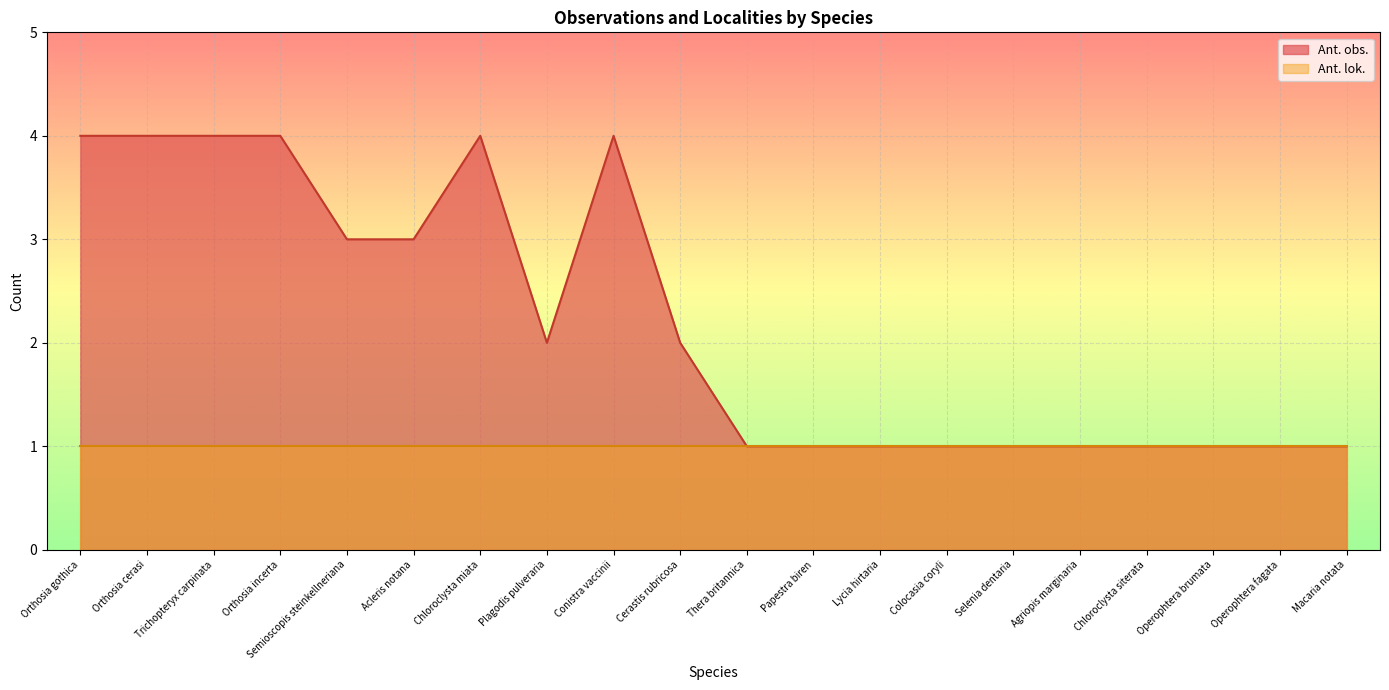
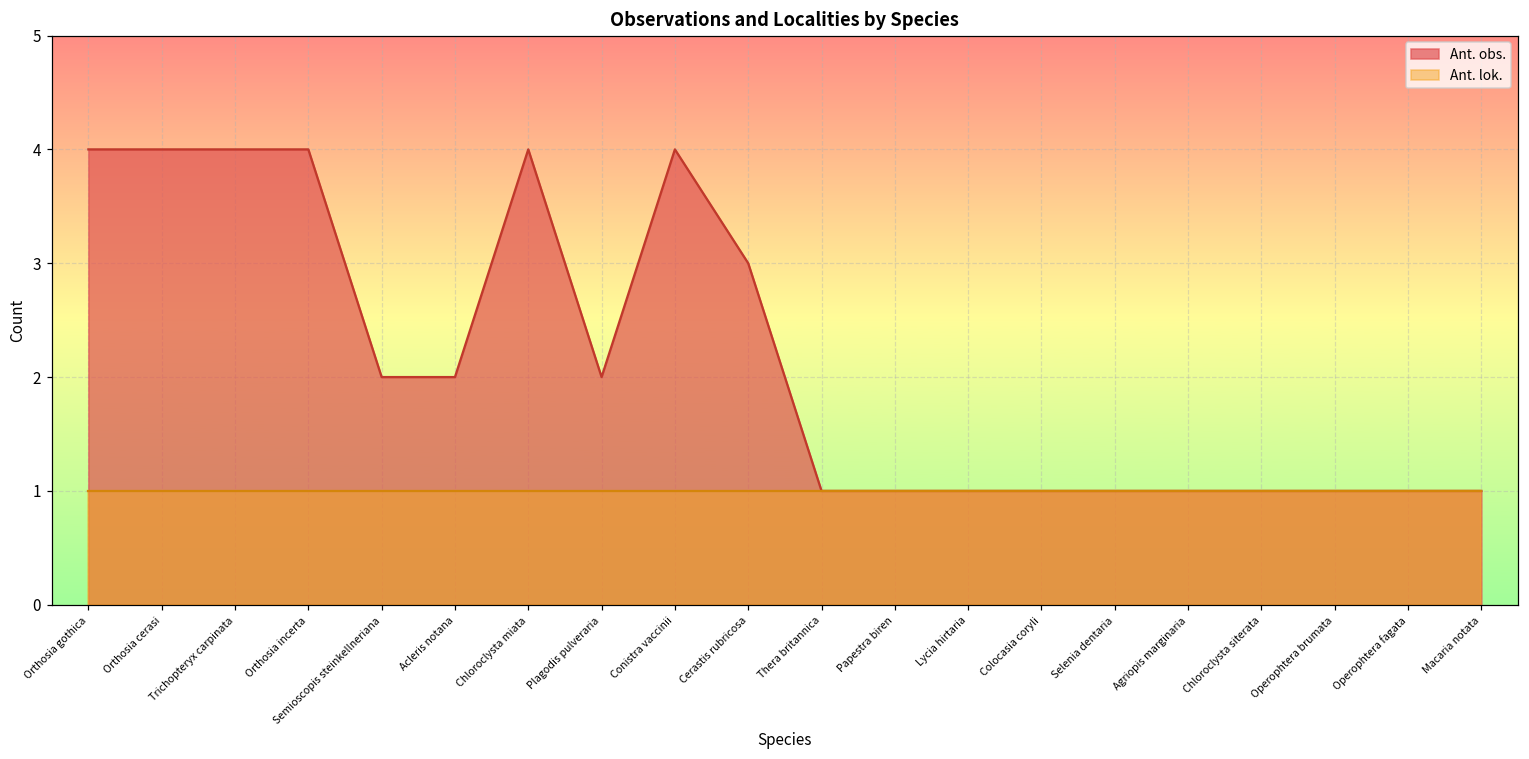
Ant. obs., Semioscopis steinkellneriana: 3 -> 2
Ant. obs., Acleris notana: 3 -> 2
Ant. obs., Cerastis rubricosa: 2 -> 3
